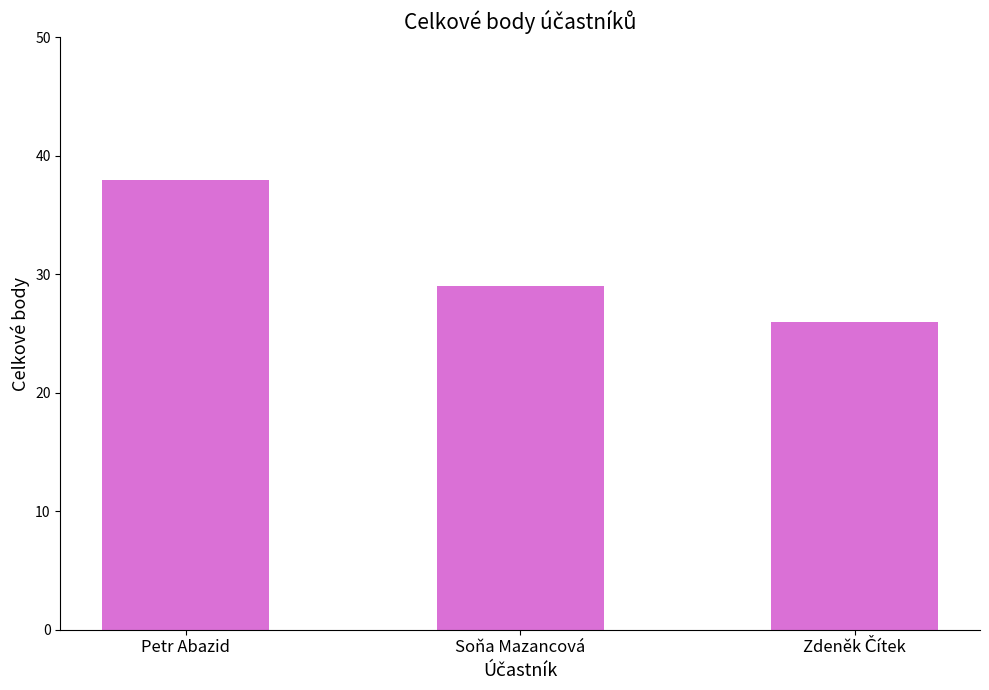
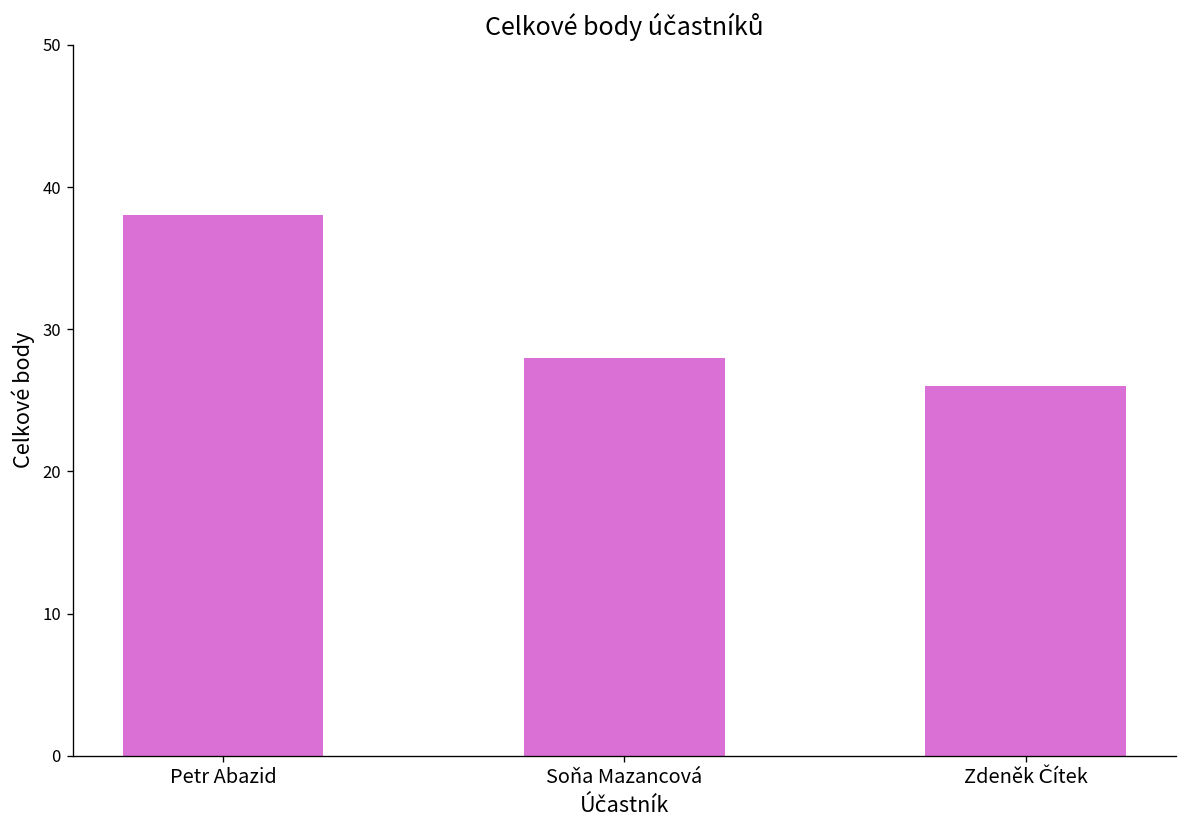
Soňa Mazancová: 29 -> 28
